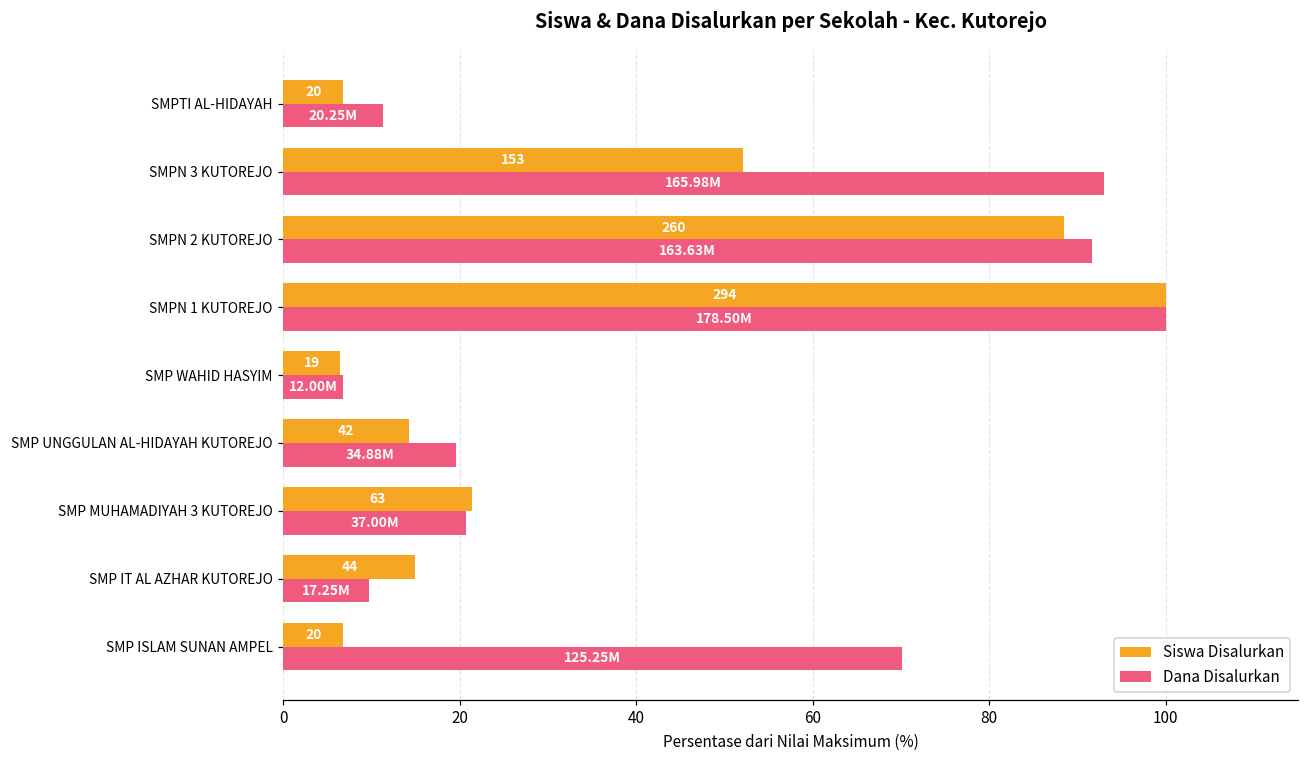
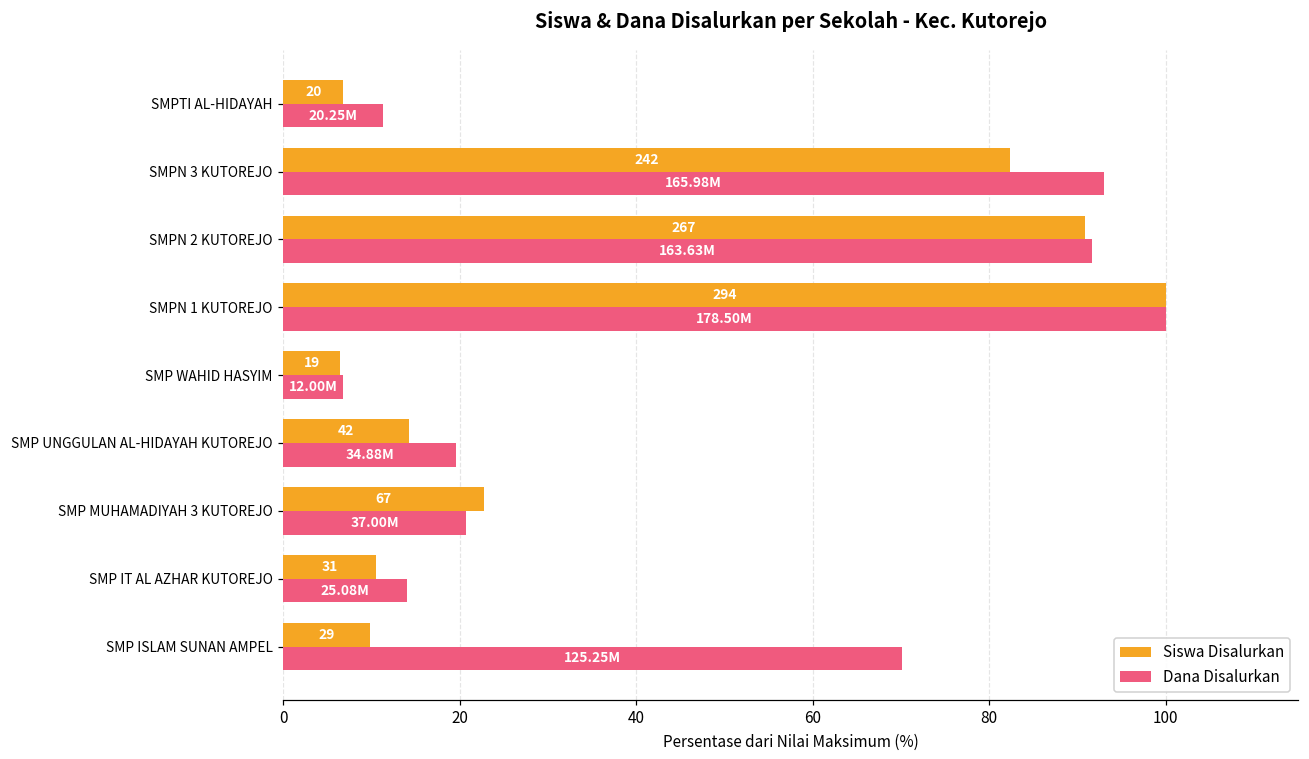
Siswa Disalurkan, SMPN 3 KUTOREJO: 153 -> 242
Siswa Disalurkan, SMPN 2 KUTOREJO: 260 -> 267
Siswa Disalurkan, SMP MUHAMADIYAH 3 KUTOREJO: 63 -> 67
Siswa Disalurkan, SMP IT AL AZHAR KUTOREJO: 44 -> 31
Dana Disalurkan, SMP IT AL AZHAR KUTOREJO: 17.25M -> 25.08M
Siswa Disalurkan, SMP ISLAM SUNAN AMPEL: 20 -> 29
